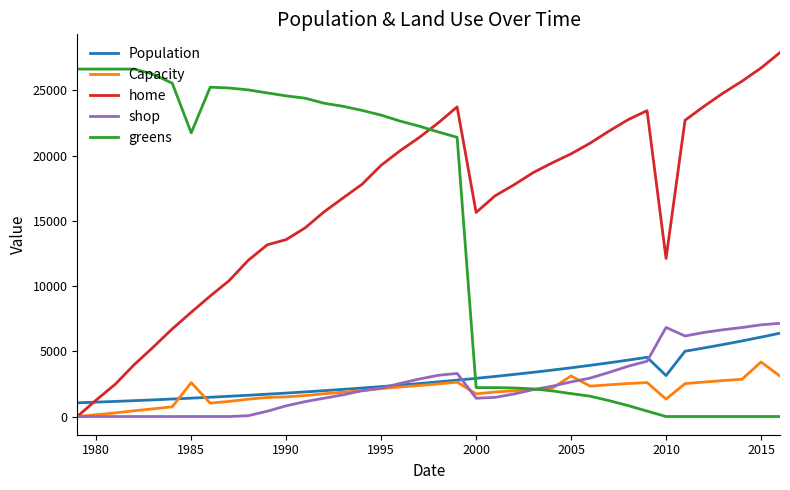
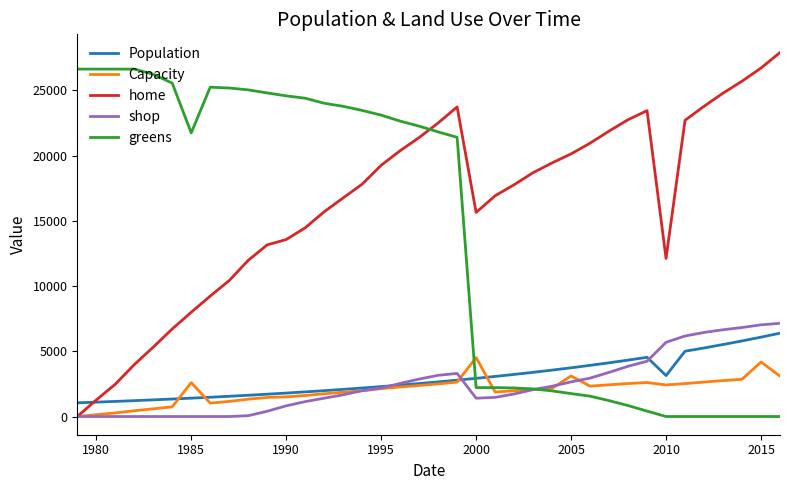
Capacity, 2000: 1700 -> 4500
Capacity, 2010: 1300 -> 2400
shop, 2010: 6800 -> 5700
